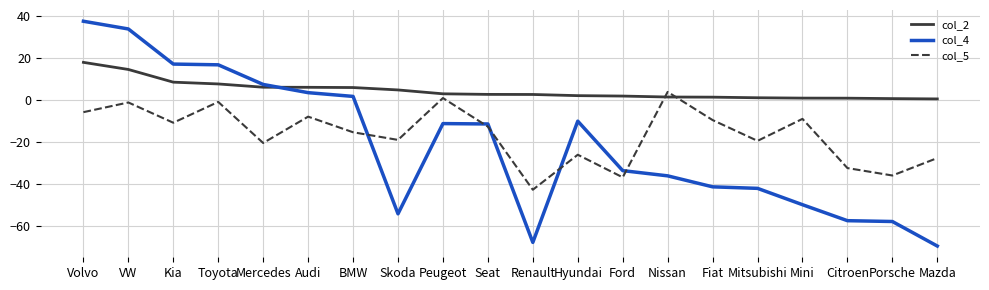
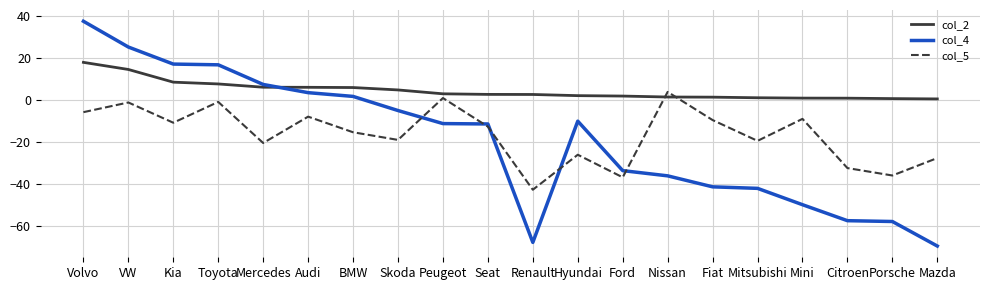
col_4, VW: 34 -> 25
col_4, Skoda: -54 -> -5
